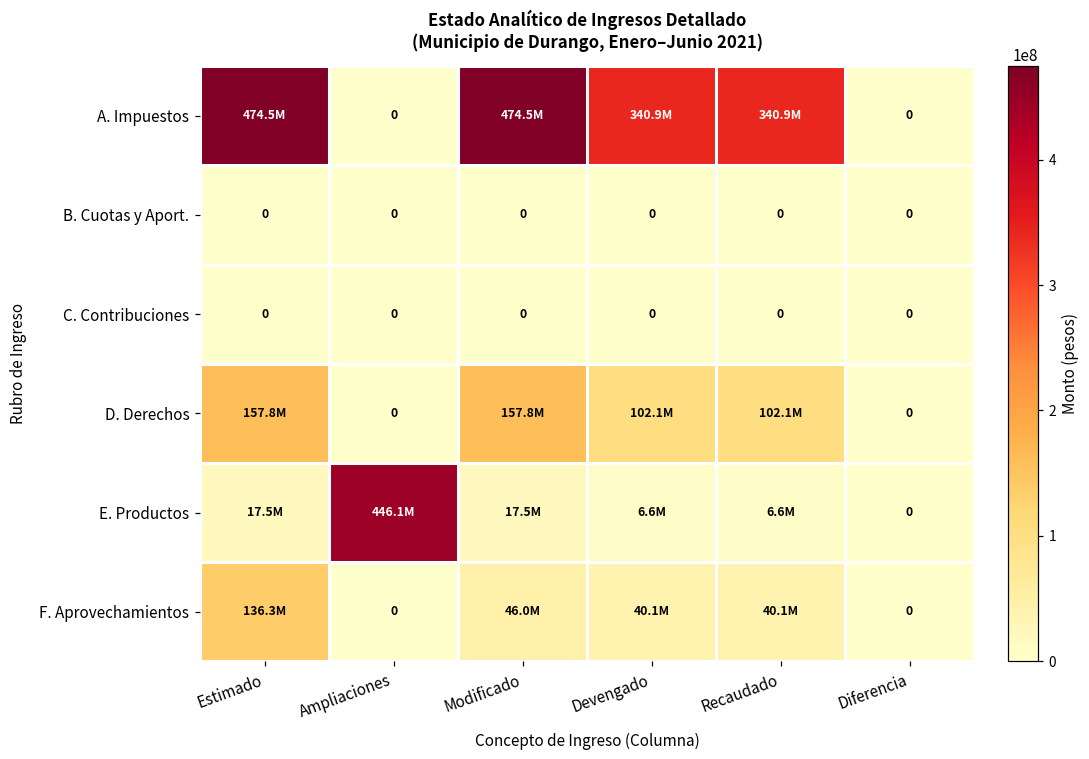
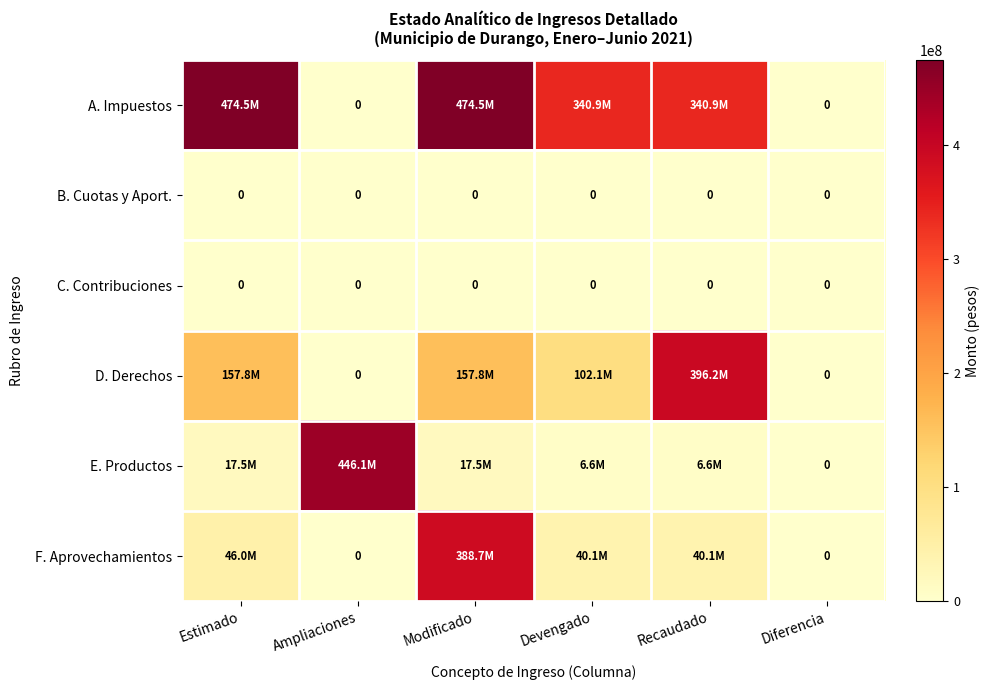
D. Derechos, Recaudado: 102.1M -> 396.2M
F. Aprovechamientos, Estimado: 136.3M -> 46.0M
F. Aprovechamientos, Modificado: 46.0M -> 388.7M
